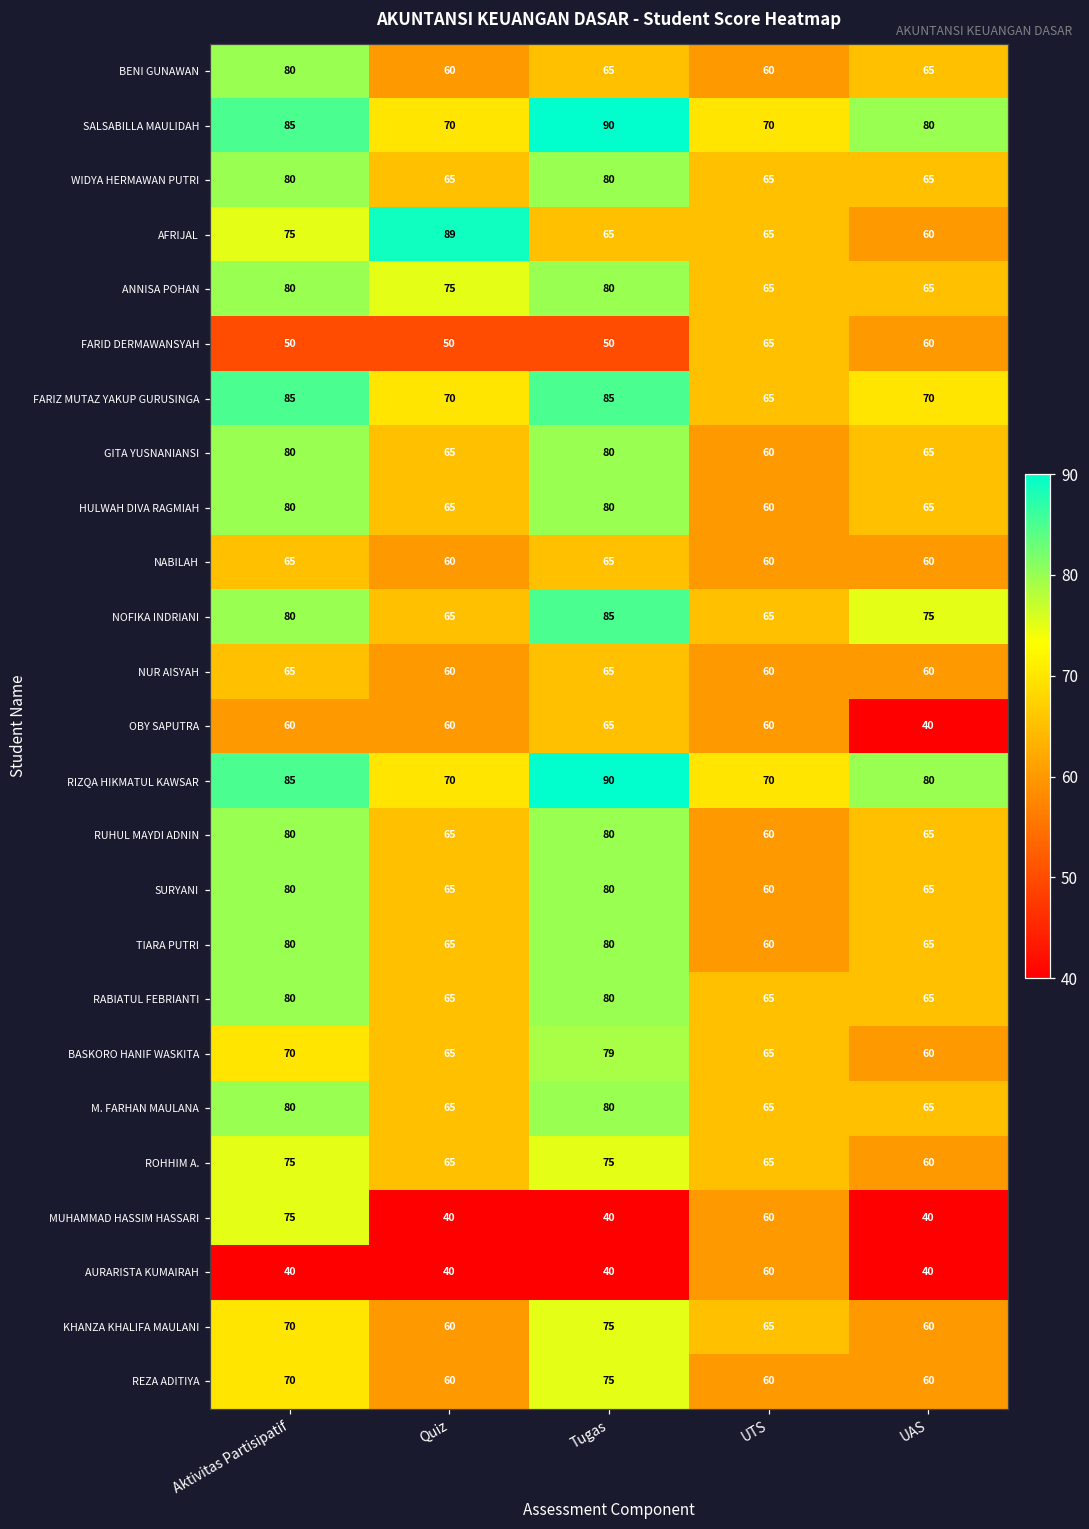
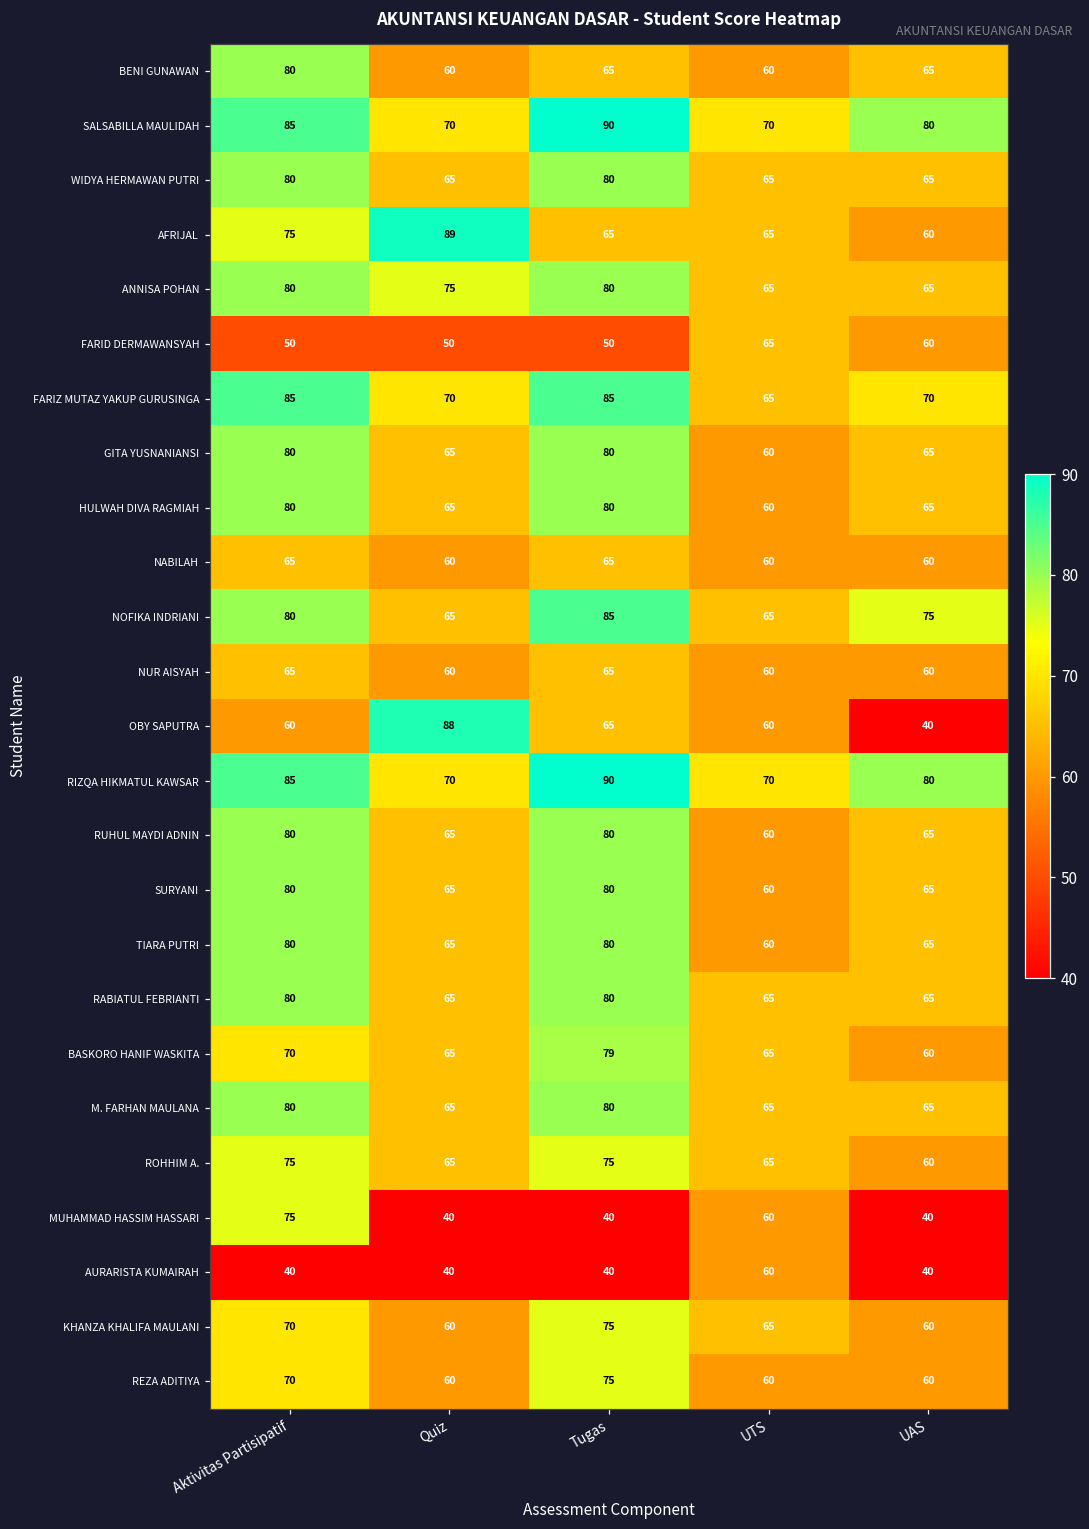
OBY SAPUTRA, Quiz: 60 -> 88
